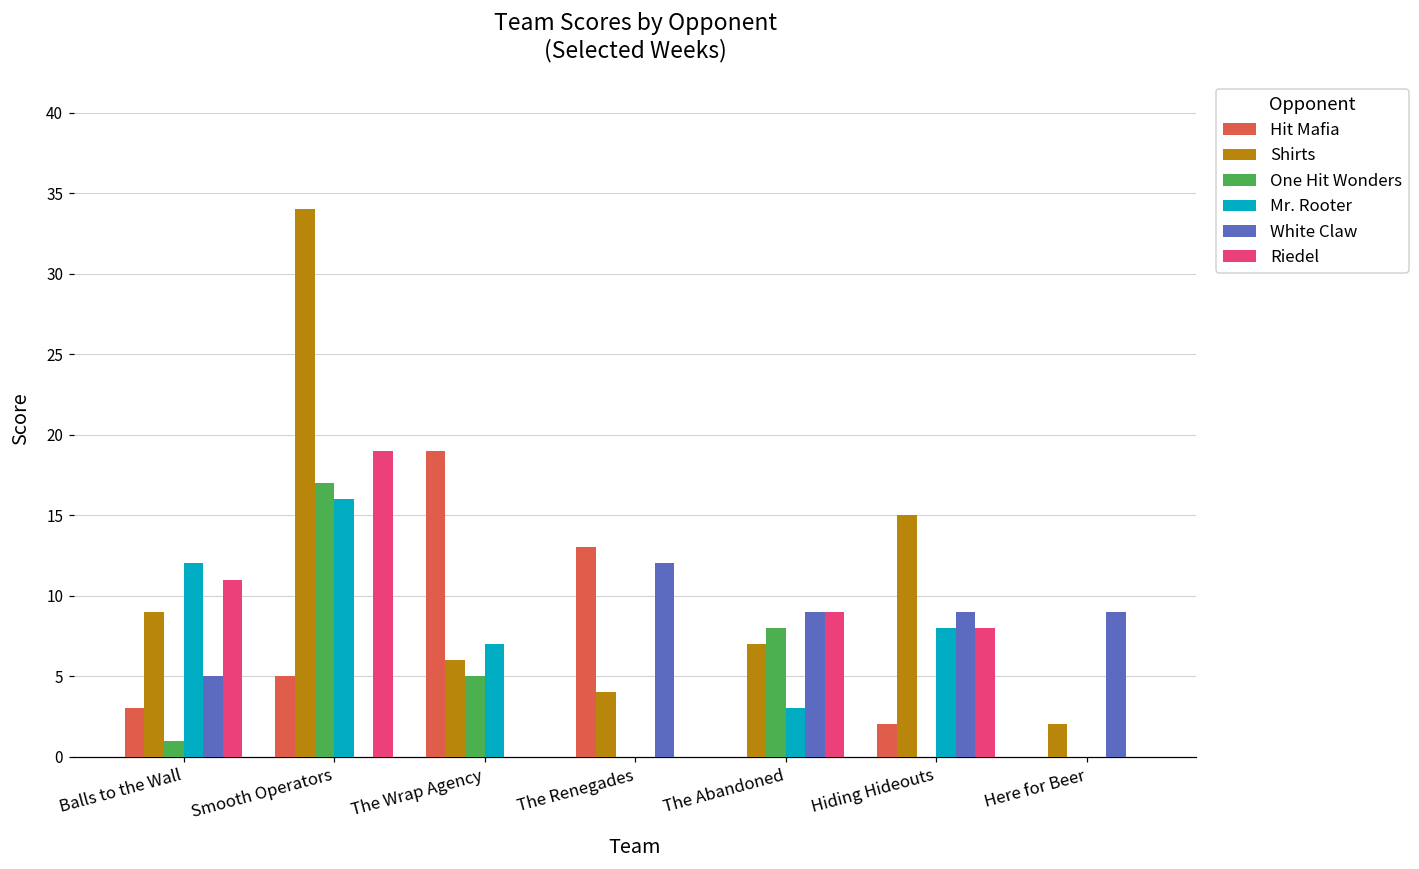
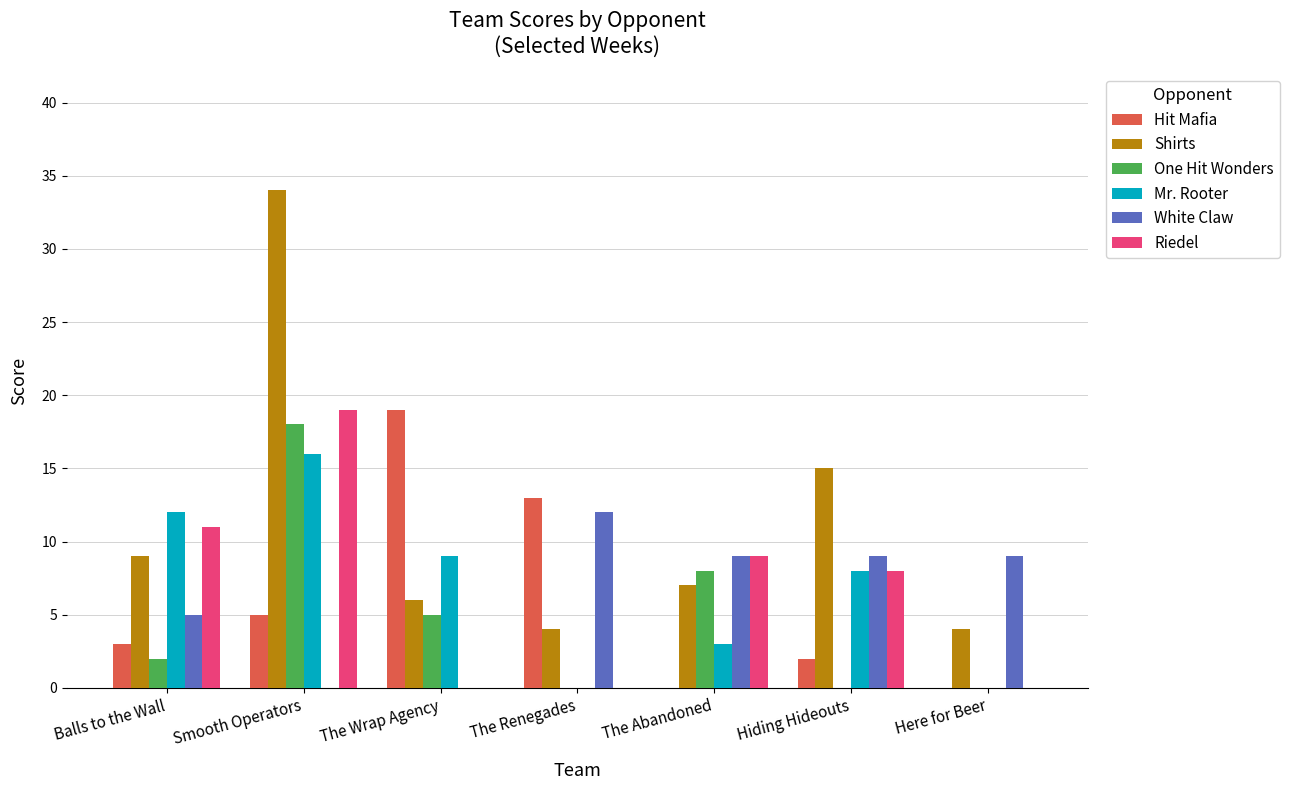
One Hit Wonders, Balls to the Wall: 1 -> 2
One Hit Wonders, Smooth Operators: 17 -> 18
Mr. Rooter, The Wrap Agency: 7 -> 9
Shirts, Here for Beer: 2 -> 4
